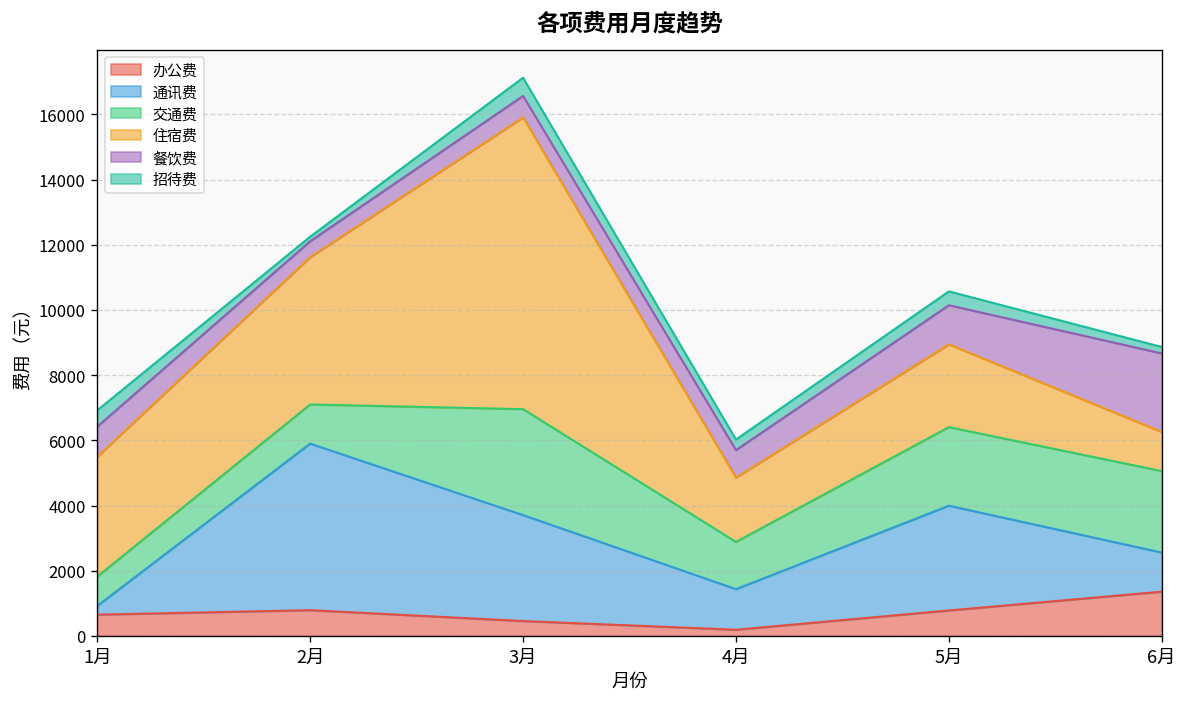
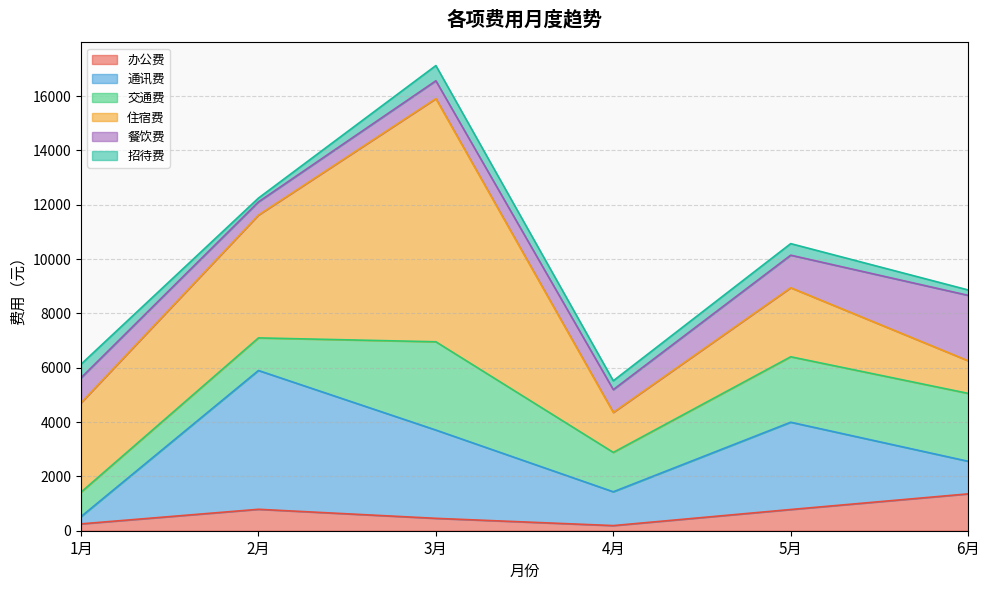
办公费, 1月: 700 -> 300
住宿费, 1月: 3700 -> 3300
住宿费, 4月: 2000 -> 1500
